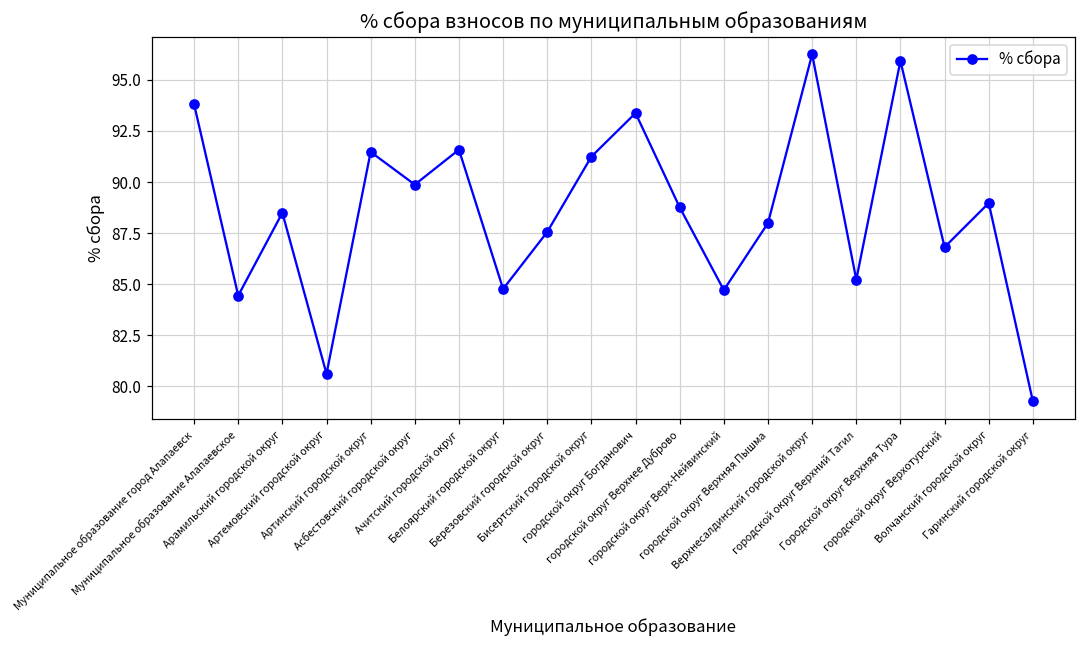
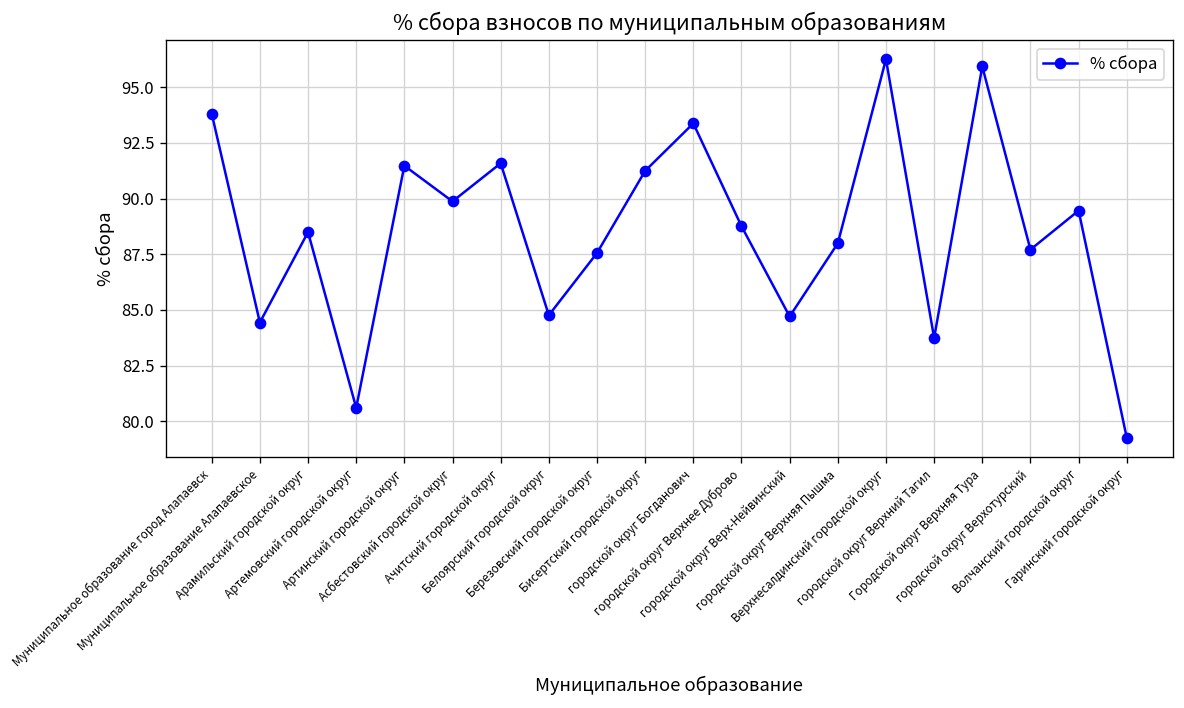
городской округ Верхний Тагил: 85.2 -> 83.7
городской округ Верхотурский: 86.8 -> 87.7
Волчанский городской округ: 89.0 -> 89.5
